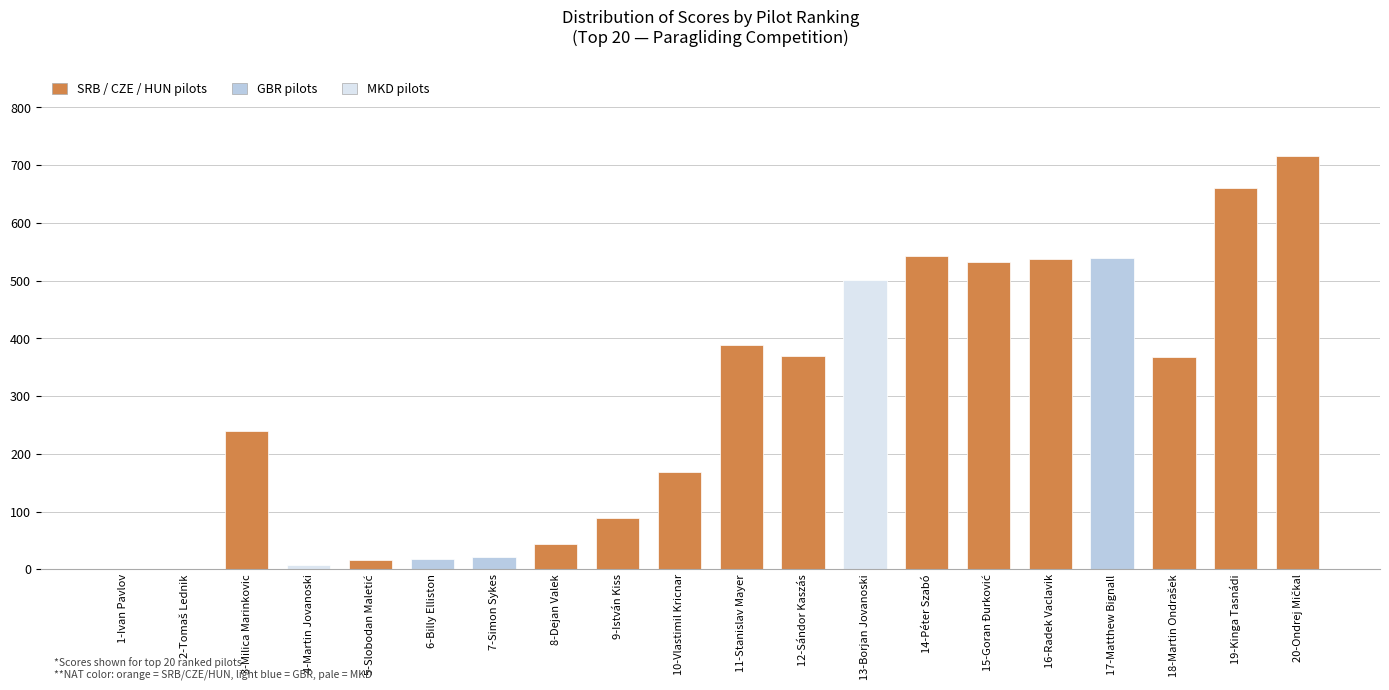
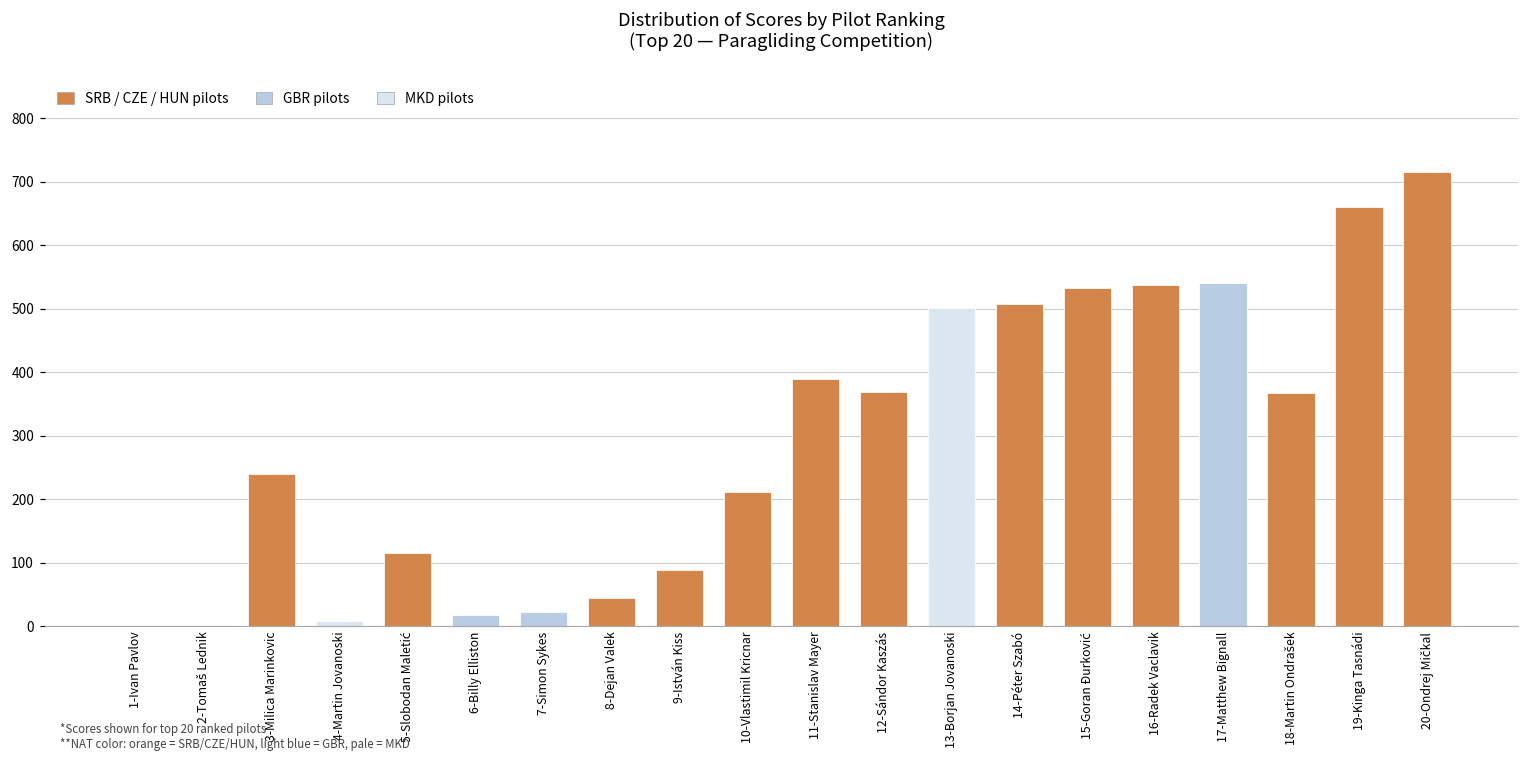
5-Slobodan Maletić: 20 -> 120
10-Vlastimil Kricnar: 170 -> 210
14-Péter Szabó: 540 -> 510
